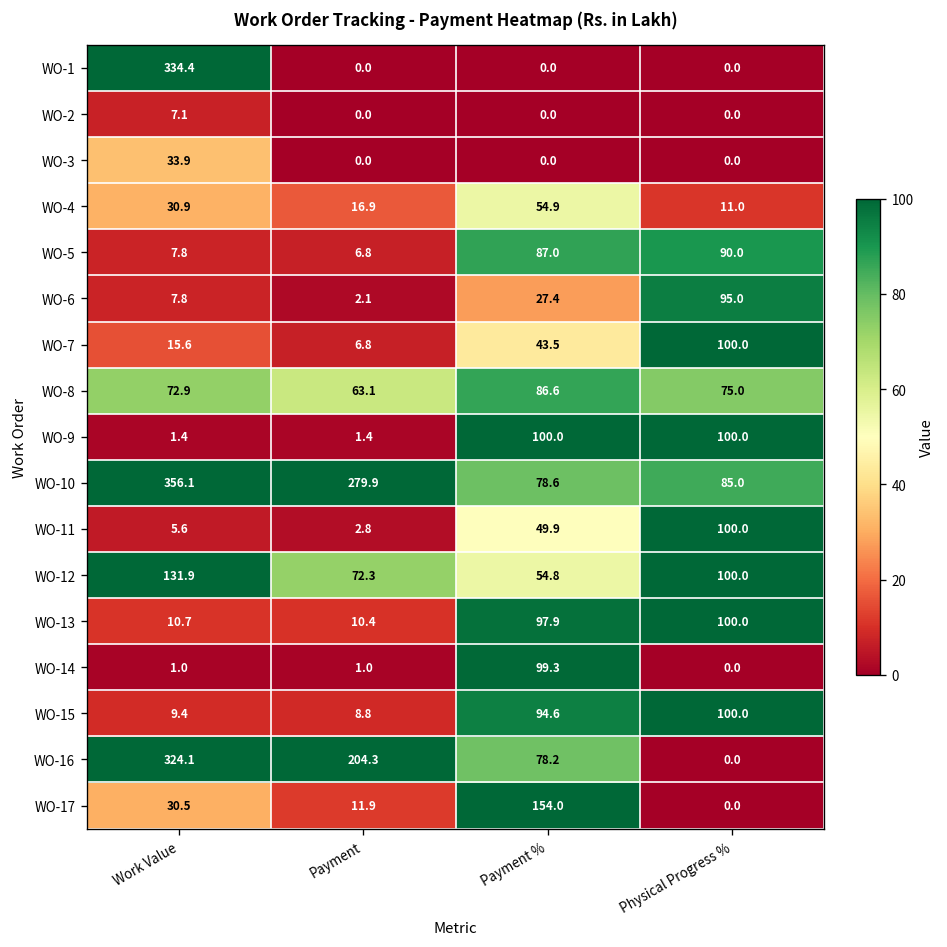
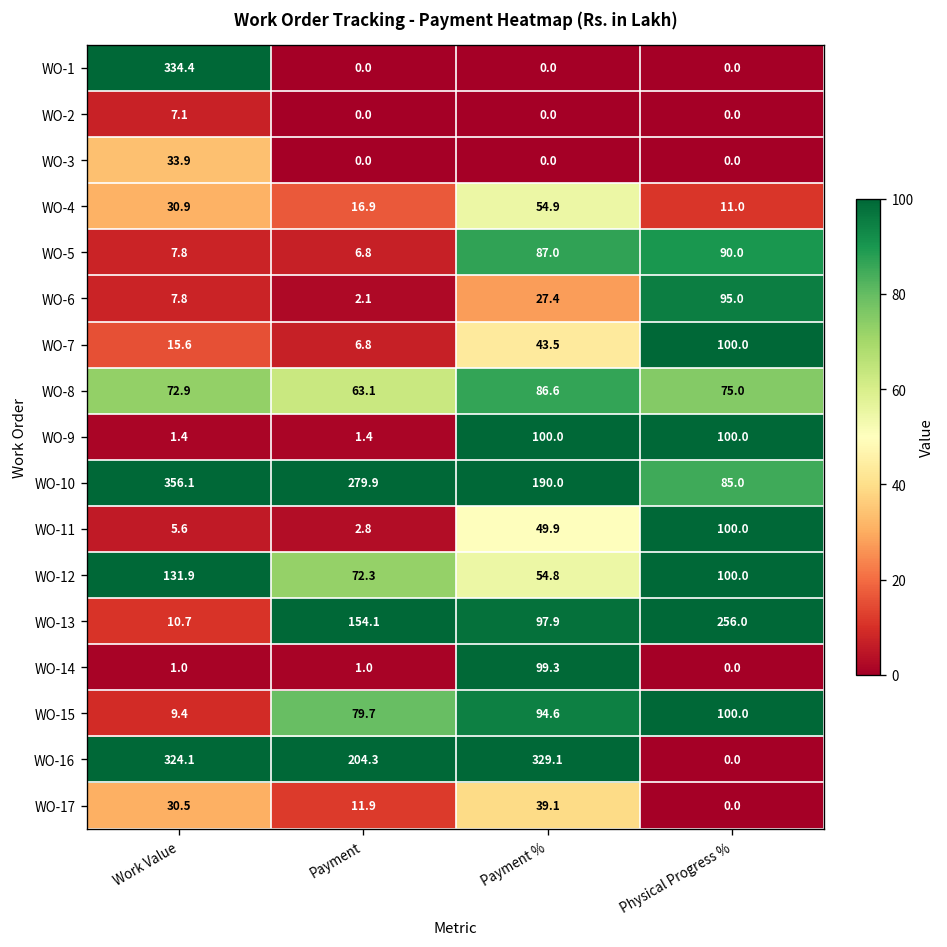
WO-10, Payment %: 78.6 -> 190.0
WO-13, Payment: 10.4 -> 154.1
WO-13, Physical Progress %: 100.0 -> 256.0
WO-15, Payment: 8.8 -> 79.7
WO-16, Payment %: 78.2 -> 329.1
WO-17, Payment %: 154.0 -> 39.1
